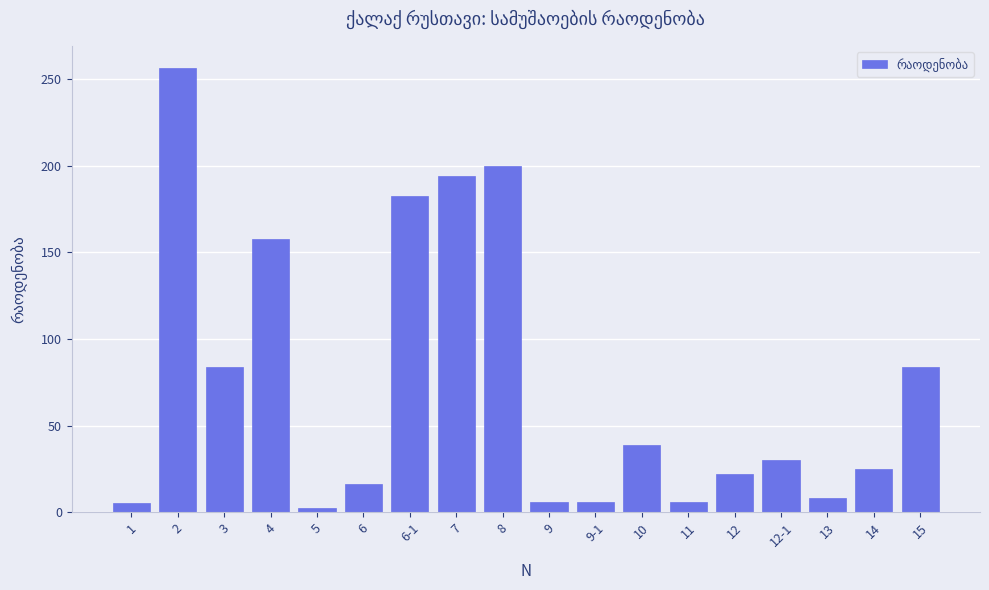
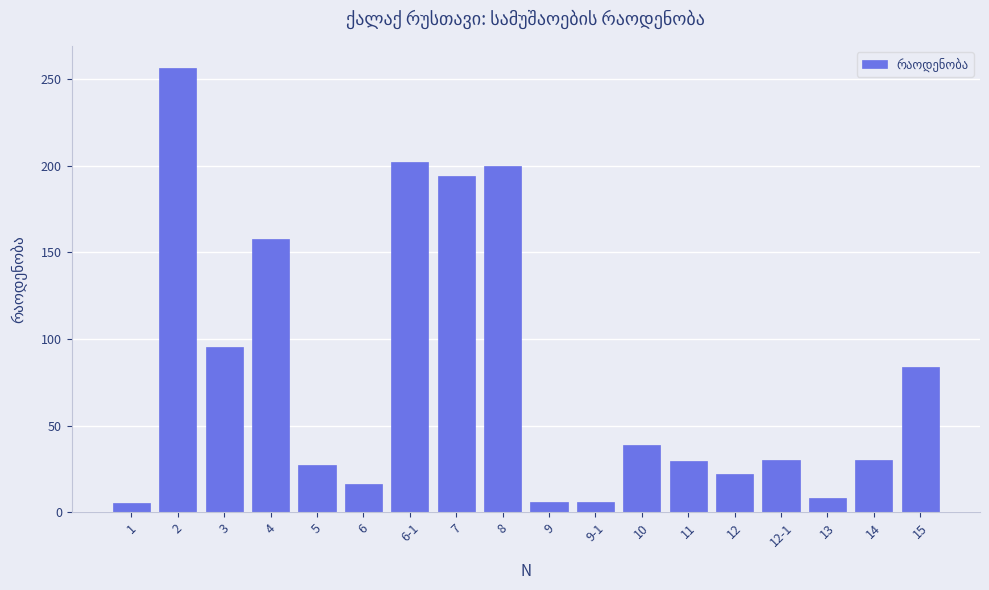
3: 84 -> 95
5: 2 -> 27
6-1: 183 -> 202
11: 6 -> 29
14: 25 -> 30
